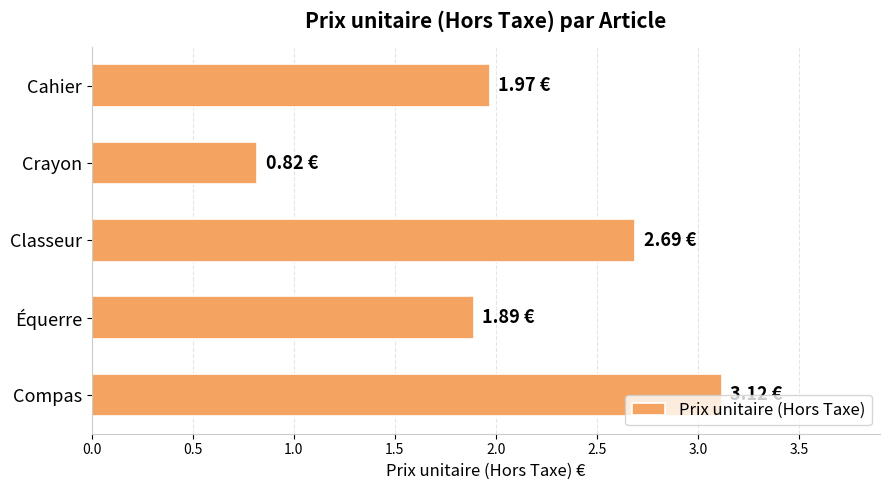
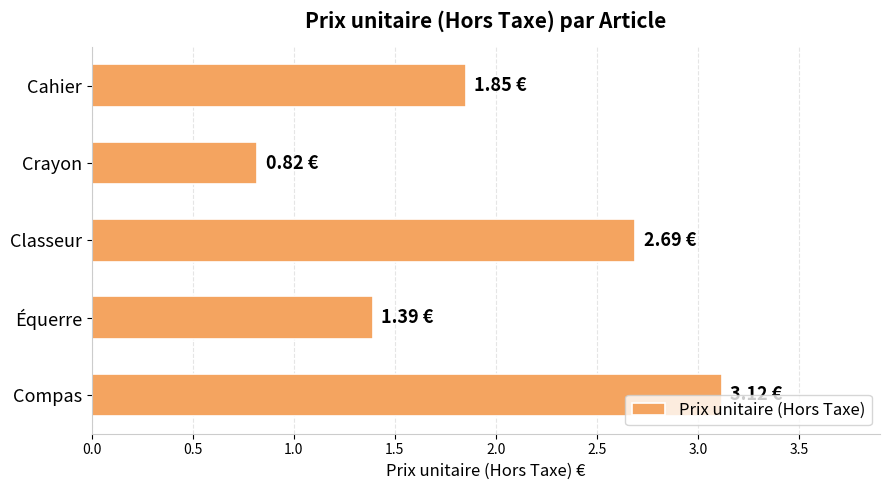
Cahier: 1.97 -> 1.85
Équerre: 1.89 -> 1.39
